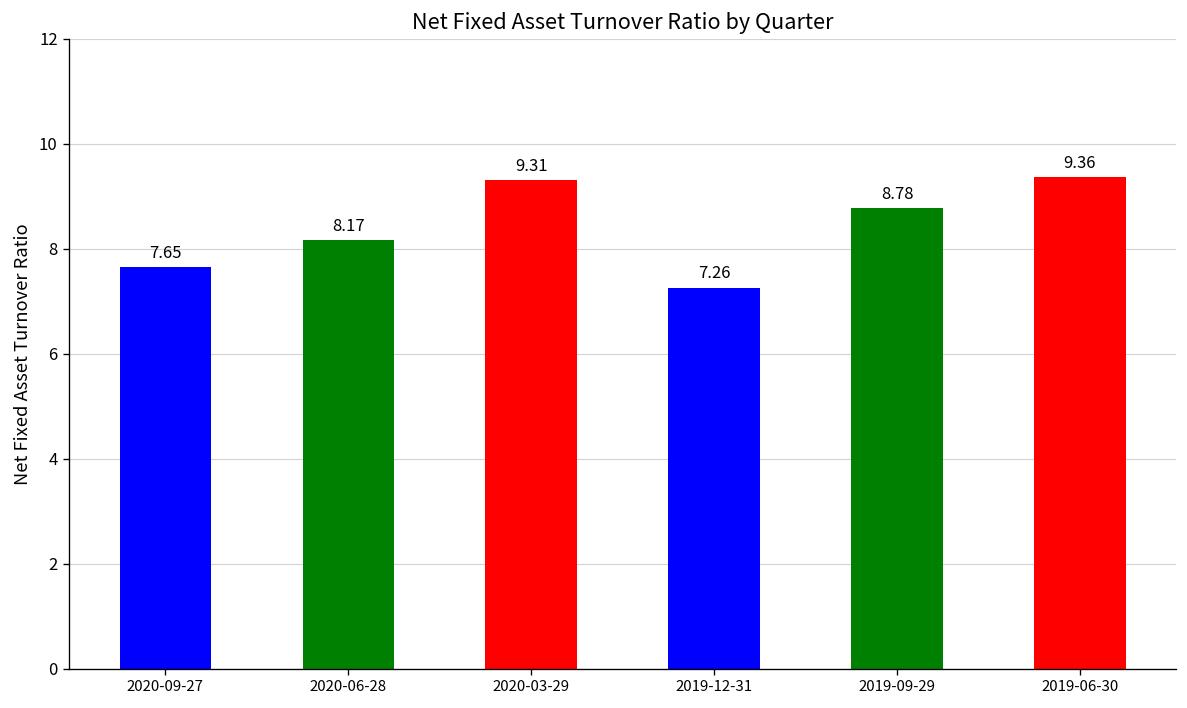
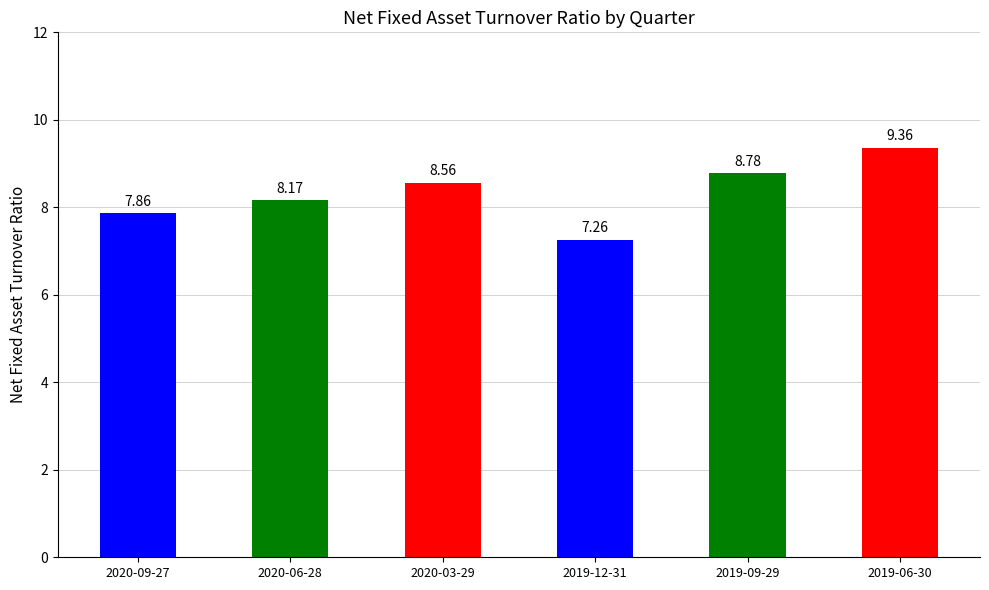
2020-09-27: 7.65 -> 7.86
2020-03-29: 9.31 -> 8.56
